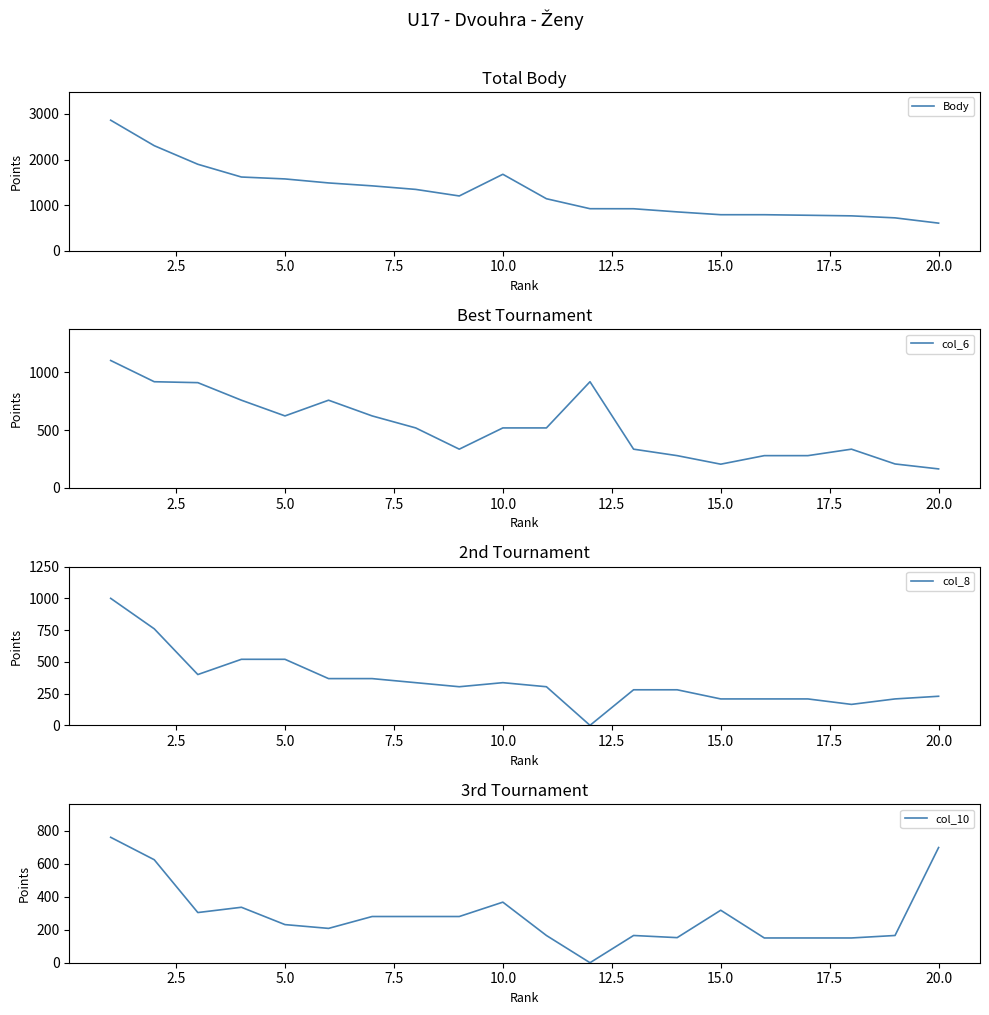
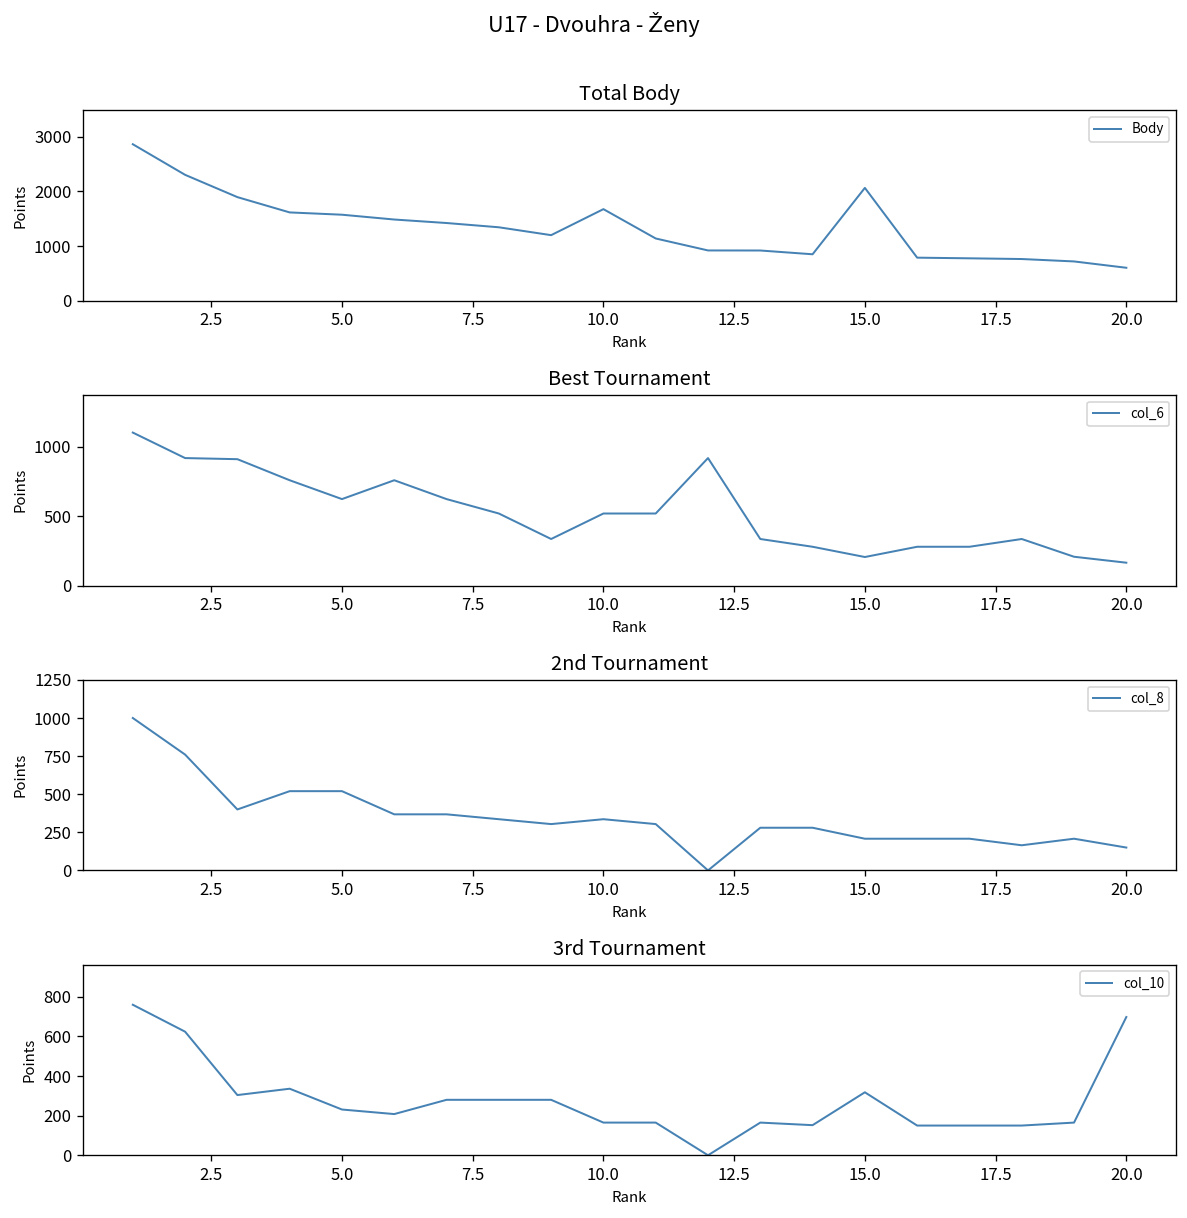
Total Body, 15.0: 800 -> 2100
2nd Tournament, 20.0: 230 -> 150
3rd Tournament, 10.0: 370 -> 170
